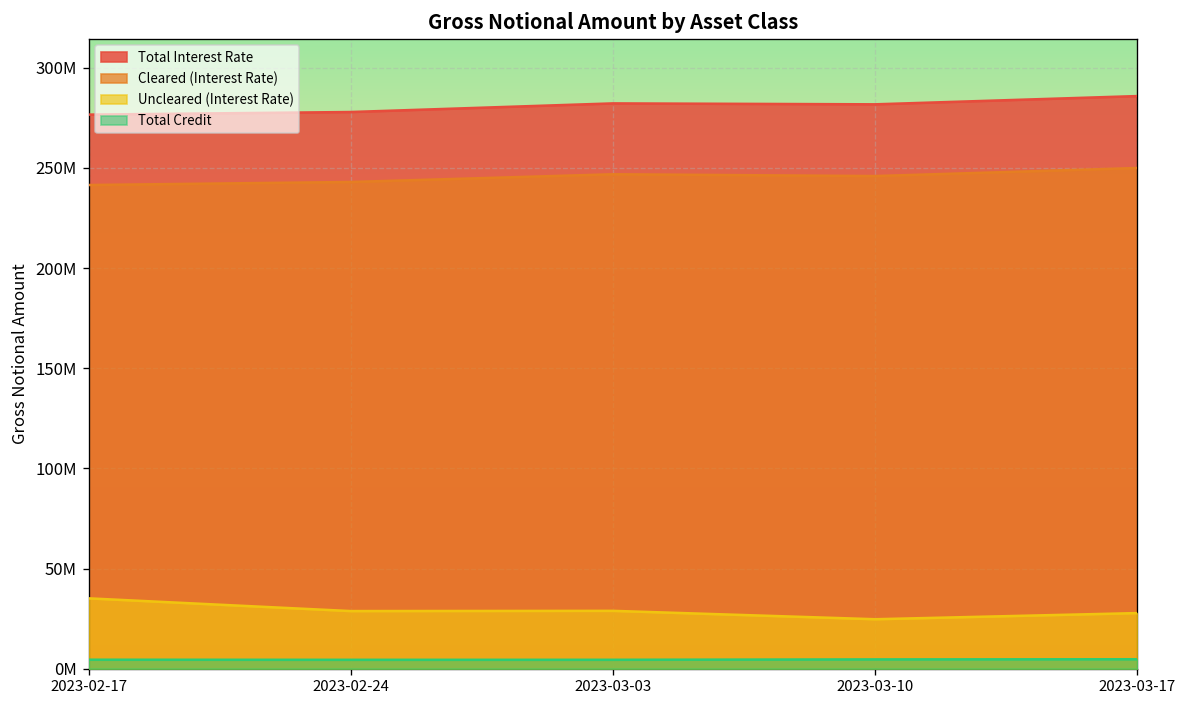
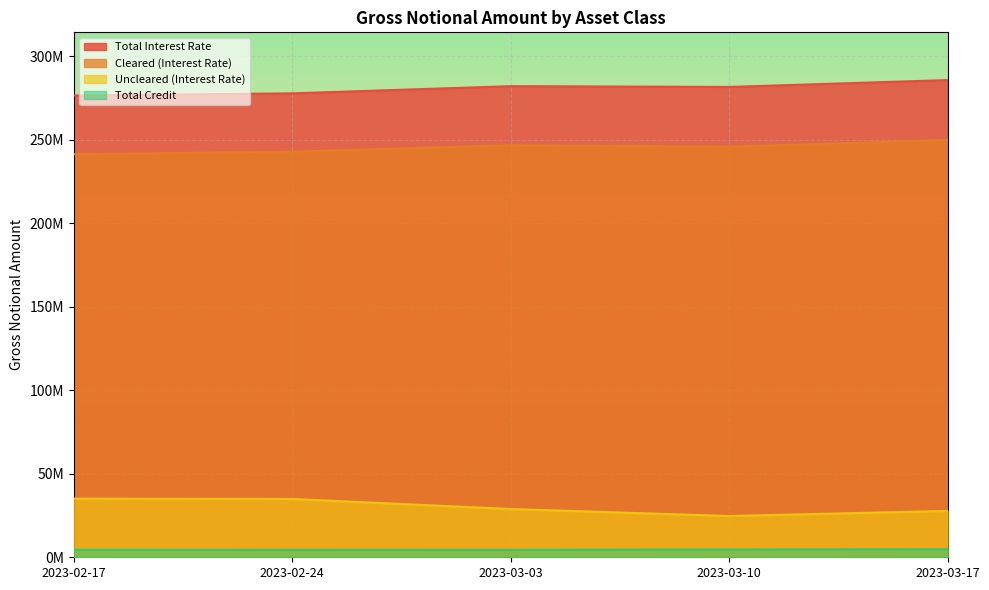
Uncleared (Interest Rate), 2023-02-24: 29000000 -> 35000000
